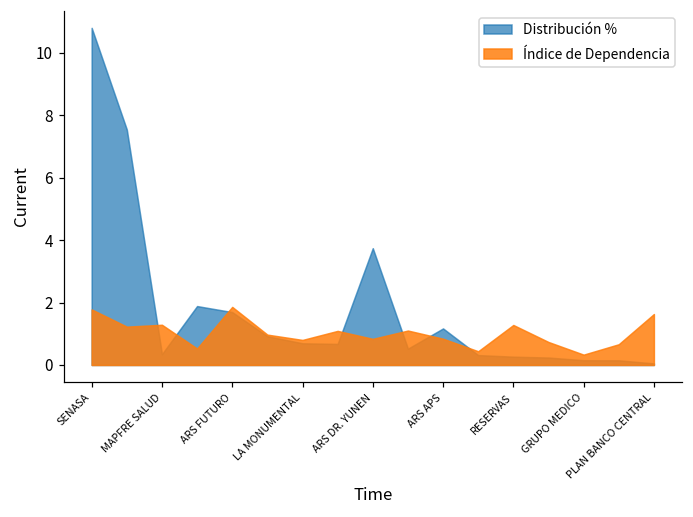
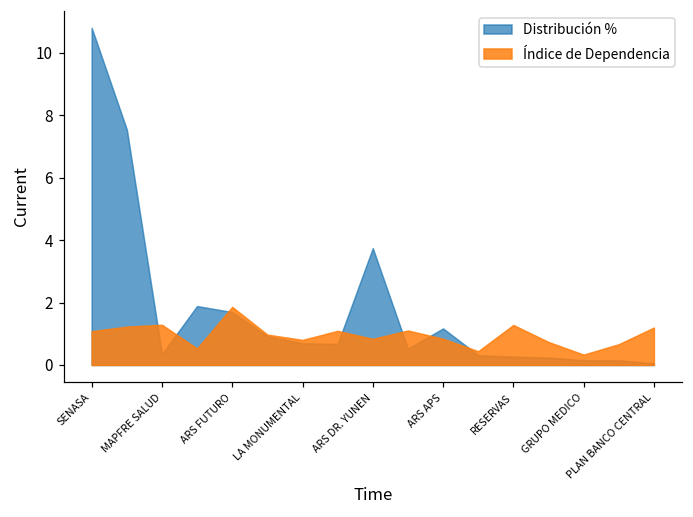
Índice de Dependencia, SENASA: 1.8 -> 1.1
Índice de Dependencia, PLAN BANCO CENTRAL: 1.6 -> 1.2
